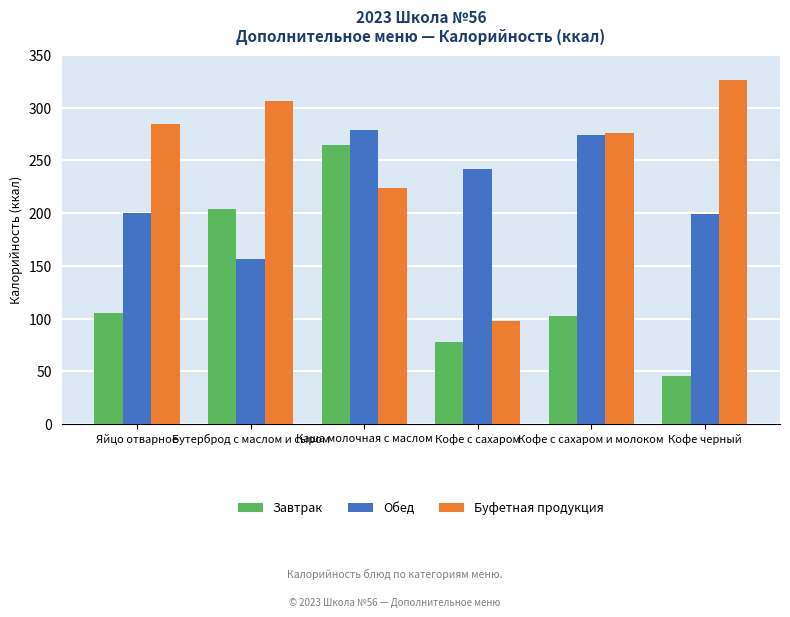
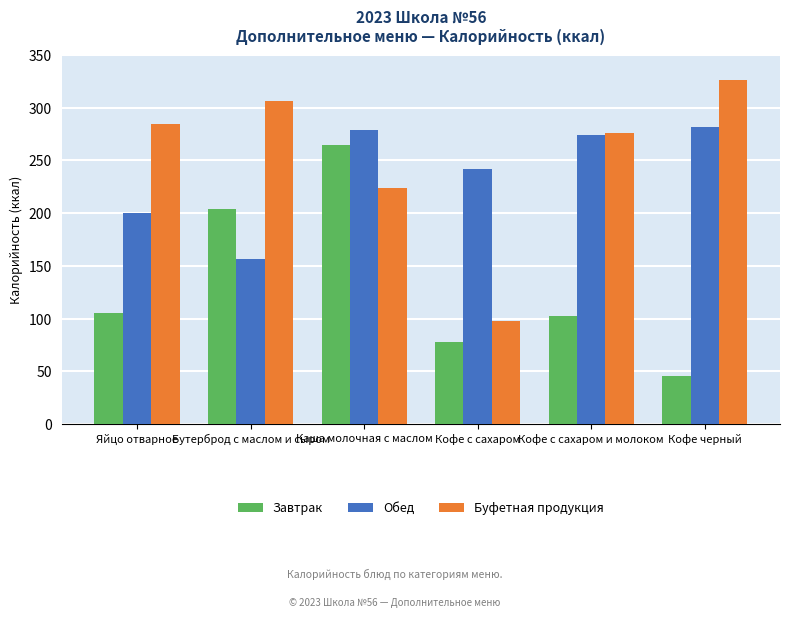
Обед, Кофе черный: 199 -> 282
